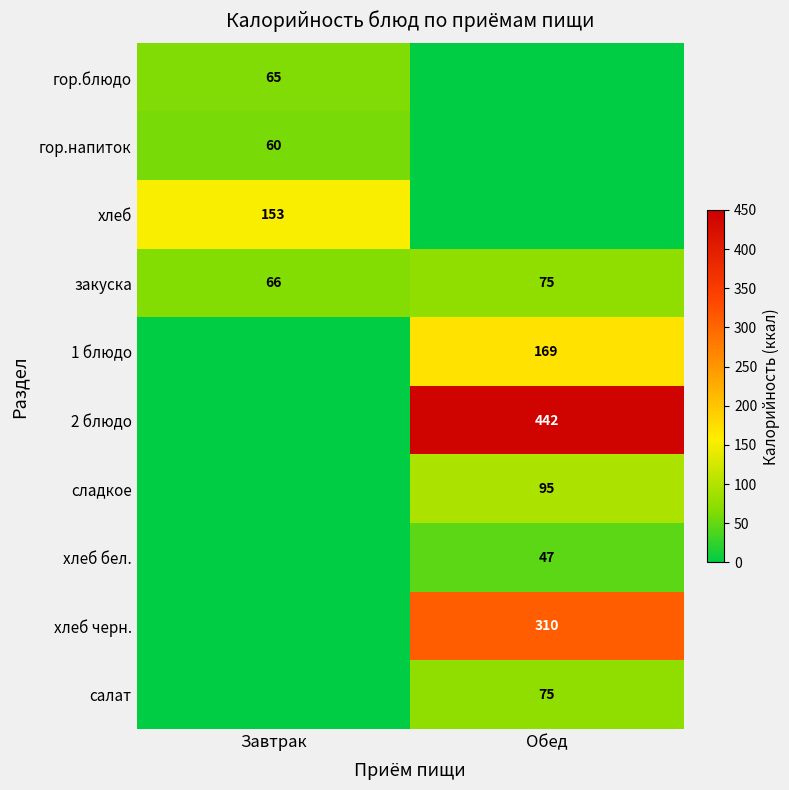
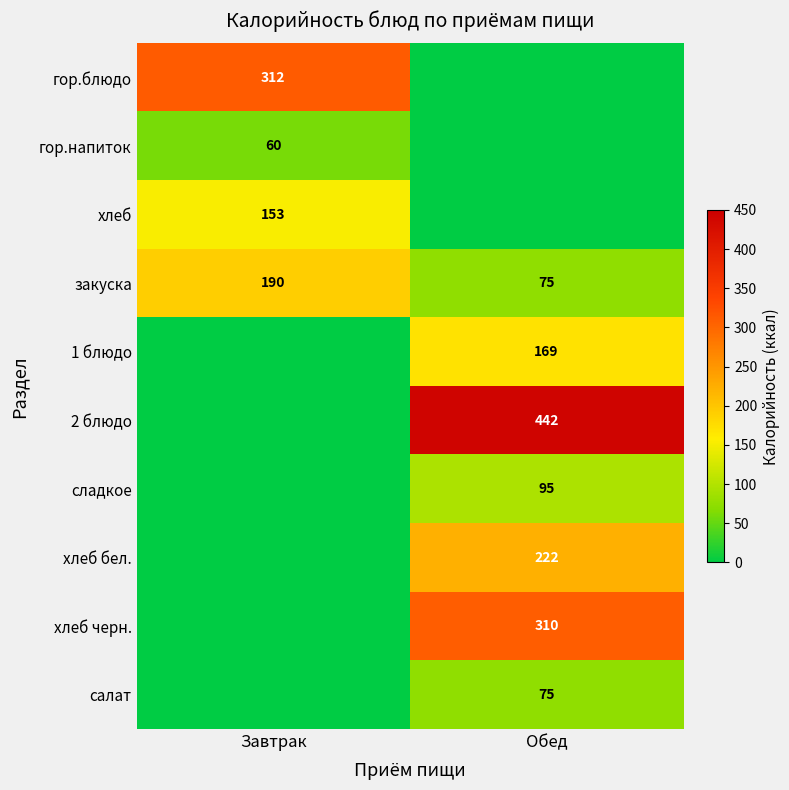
гор.блюдо, Завтрак: 65 -> 312
закуска, Завтрак: 66 -> 190
хлеб бел., Обед: 47 -> 222
